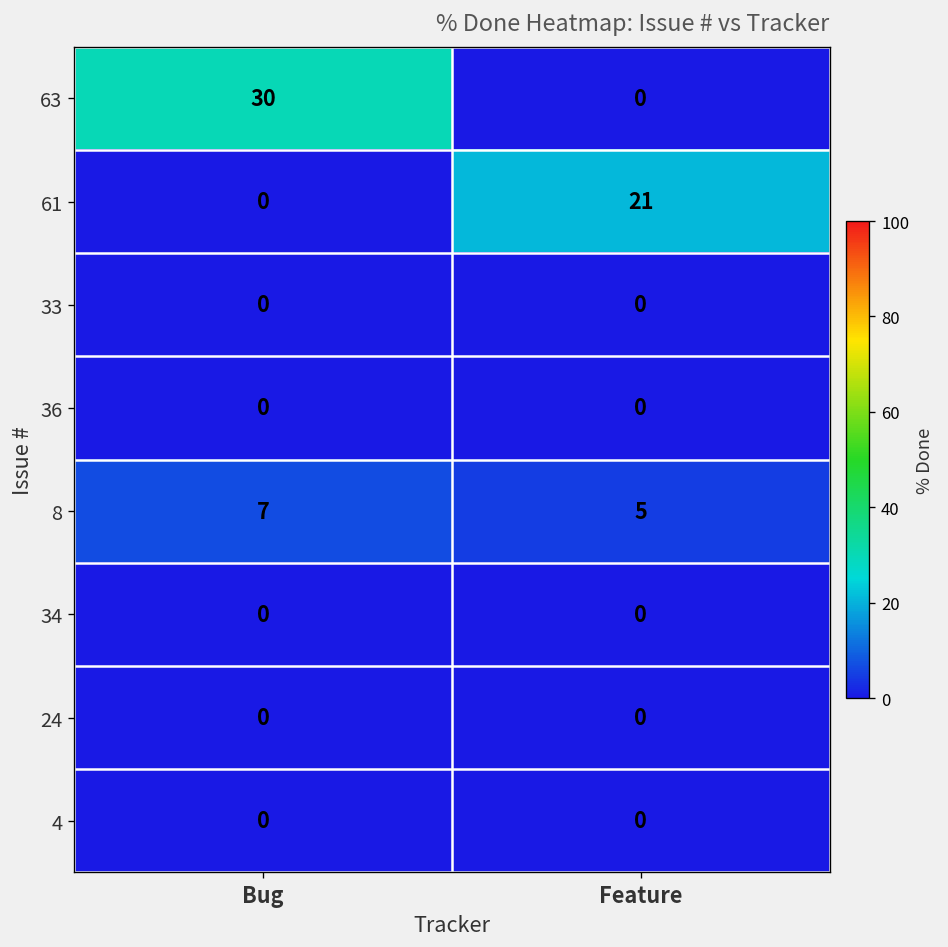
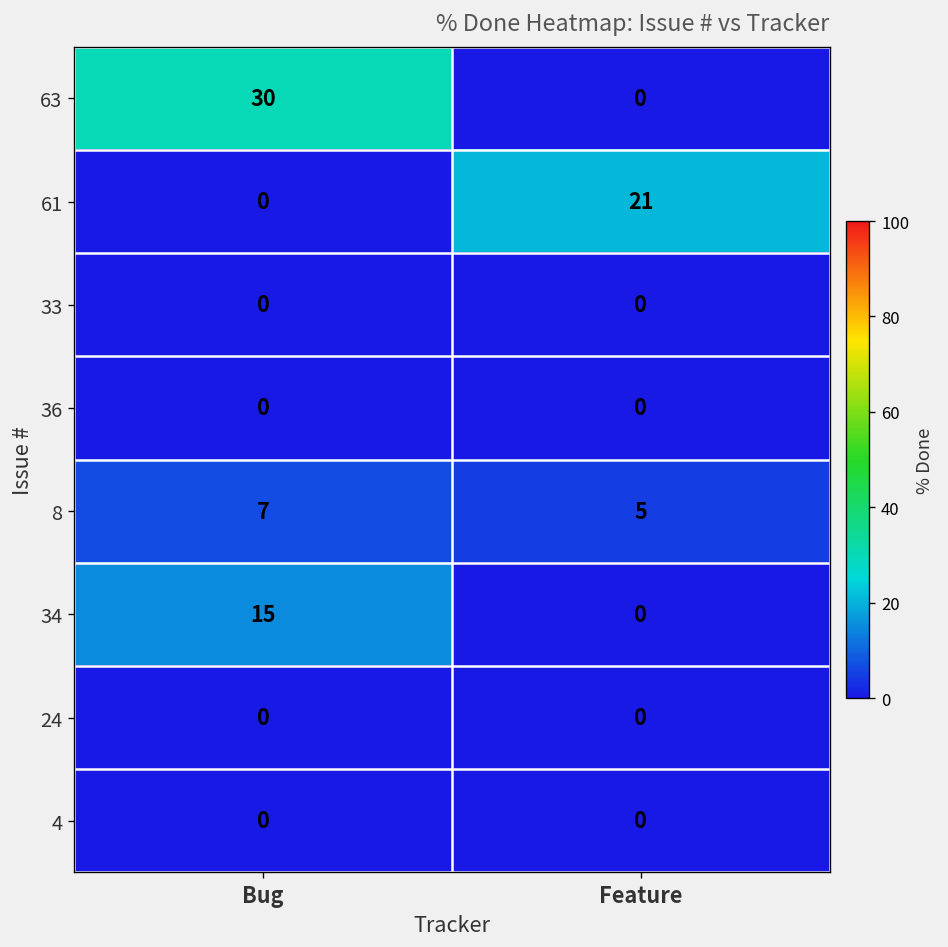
34, Bug: 0 -> 15
